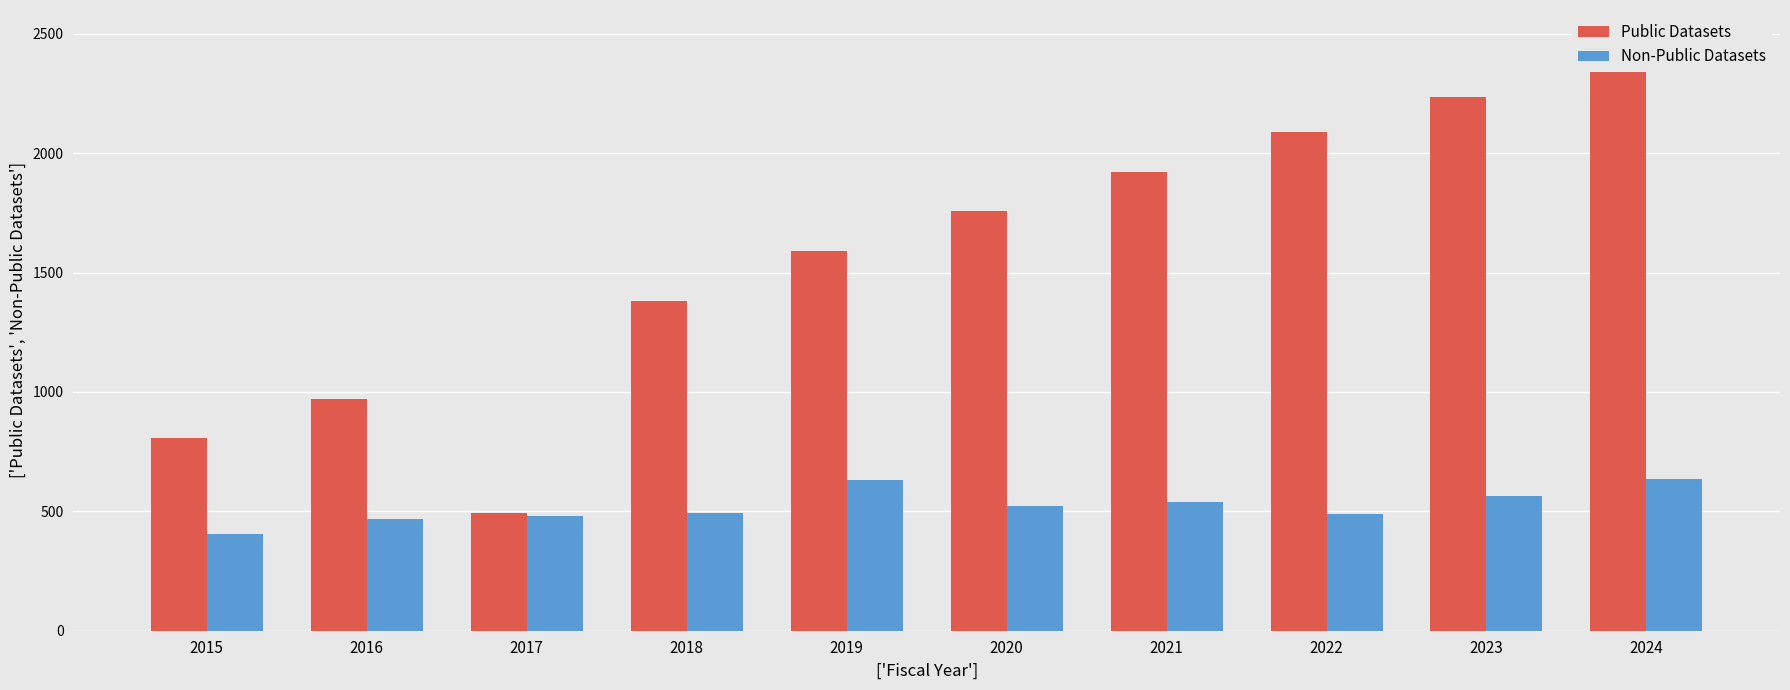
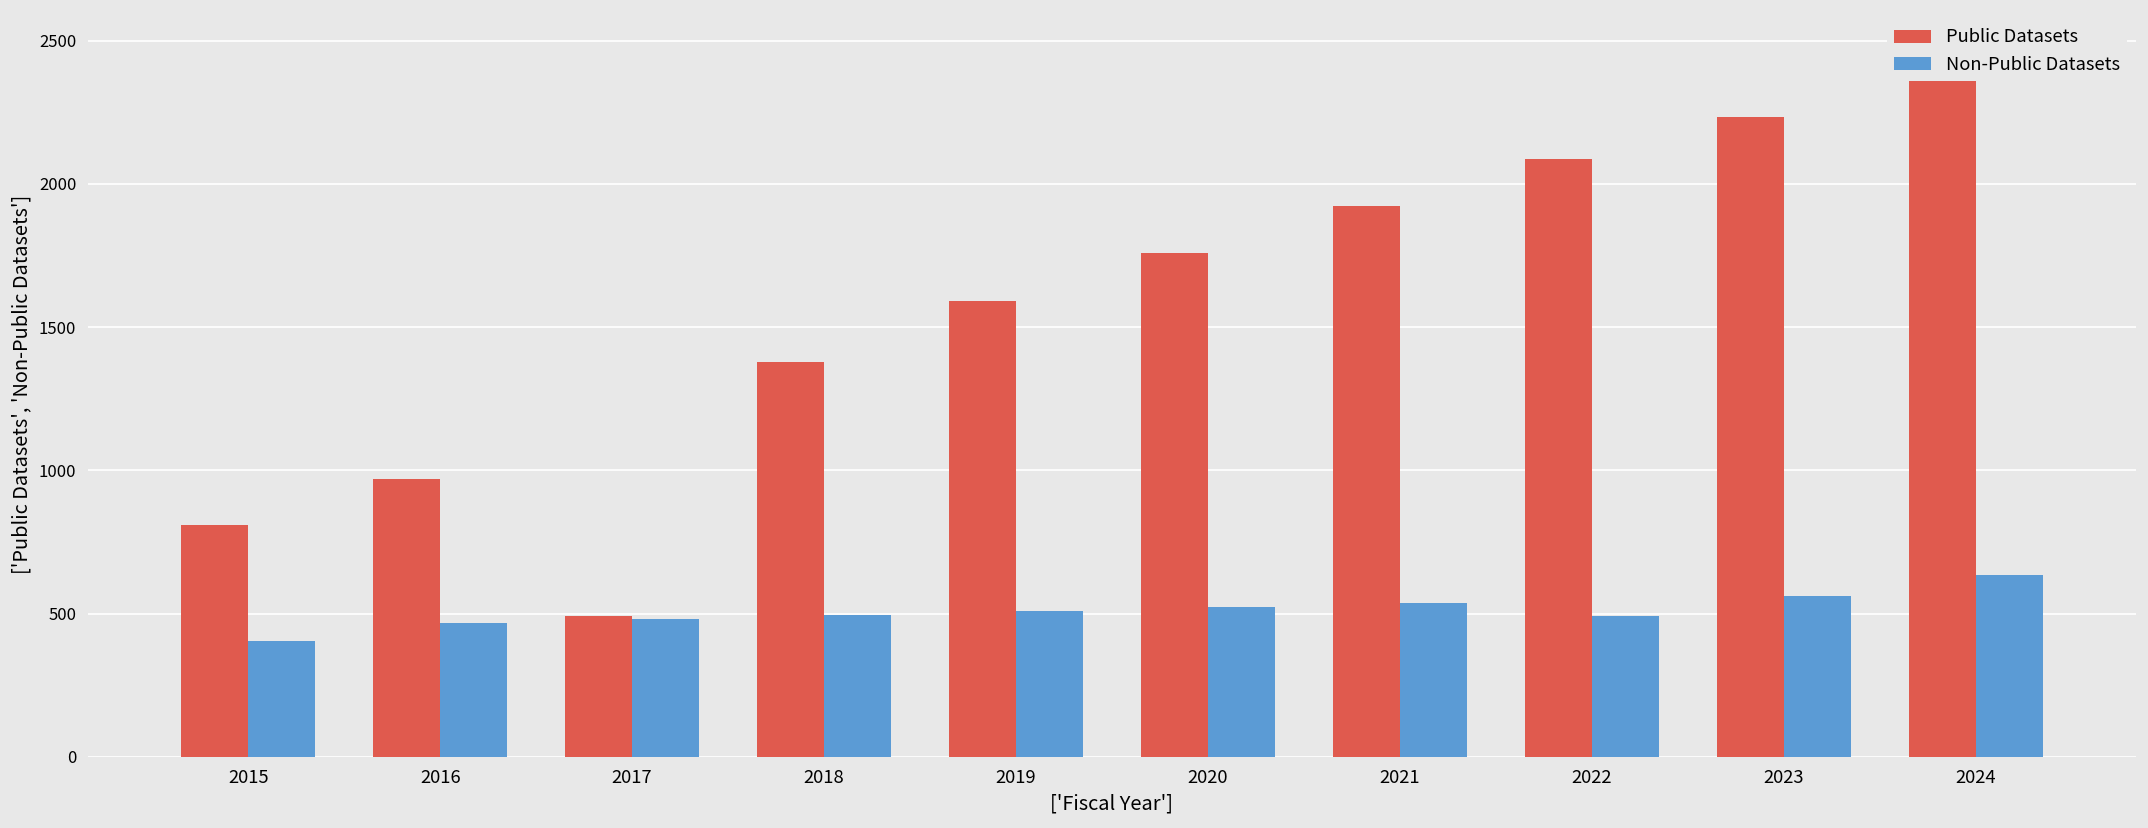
Non-Public Datasets, 2019: 630 -> 510
